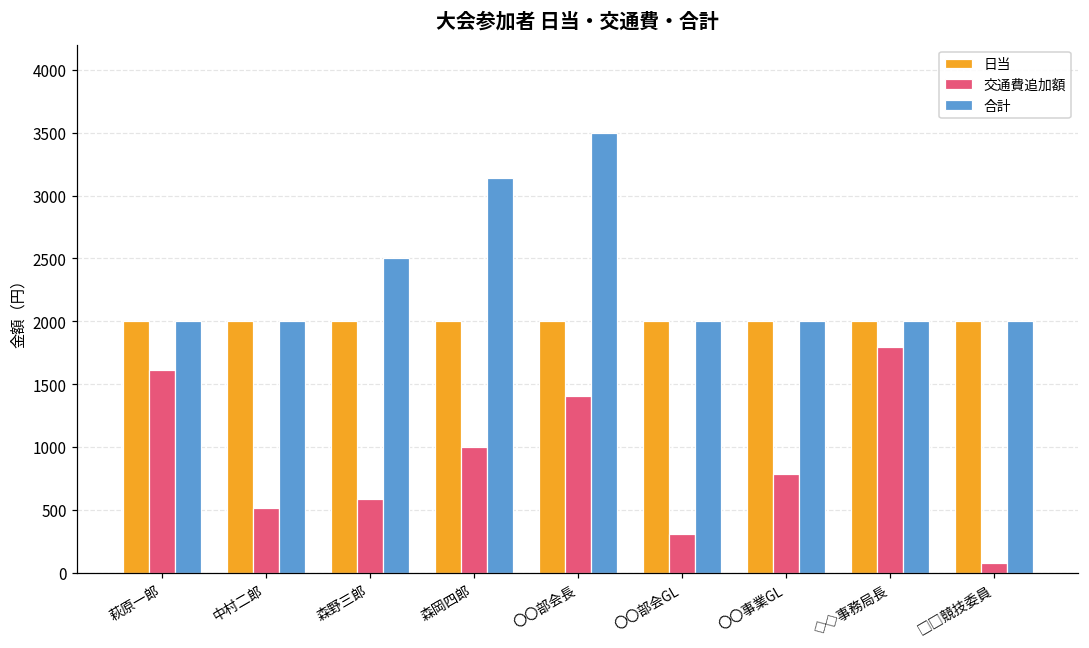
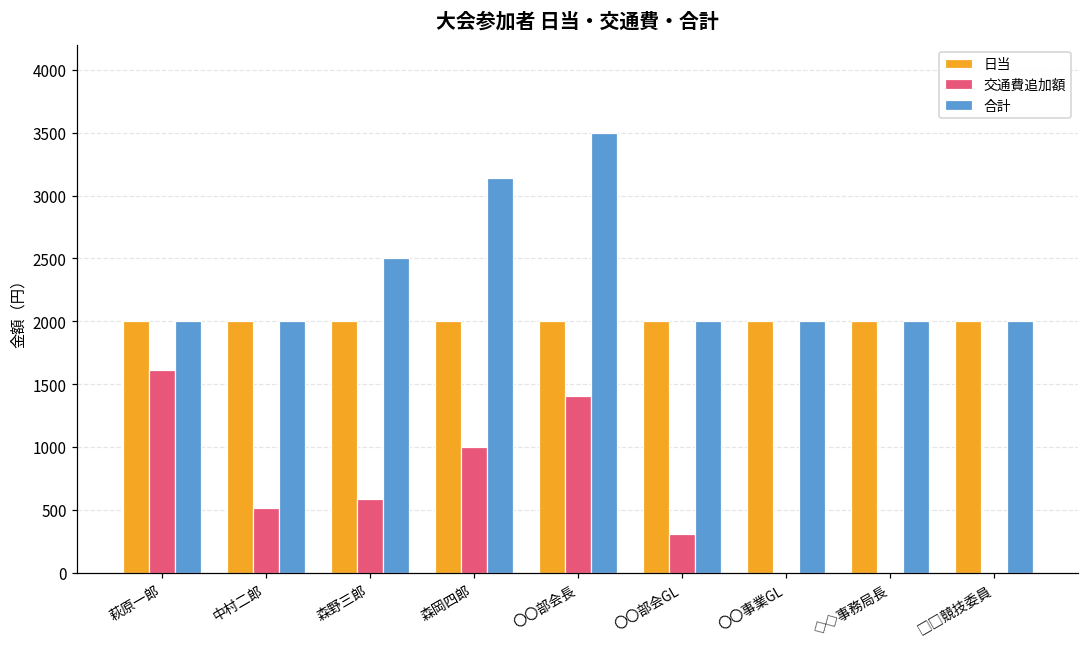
交通費追加額, 〇〇事業GL: 790 -> 0
交通費追加額, ◇◇事務局長: 1800 -> 0
交通費追加額, □□競技委員: 80 -> 0
